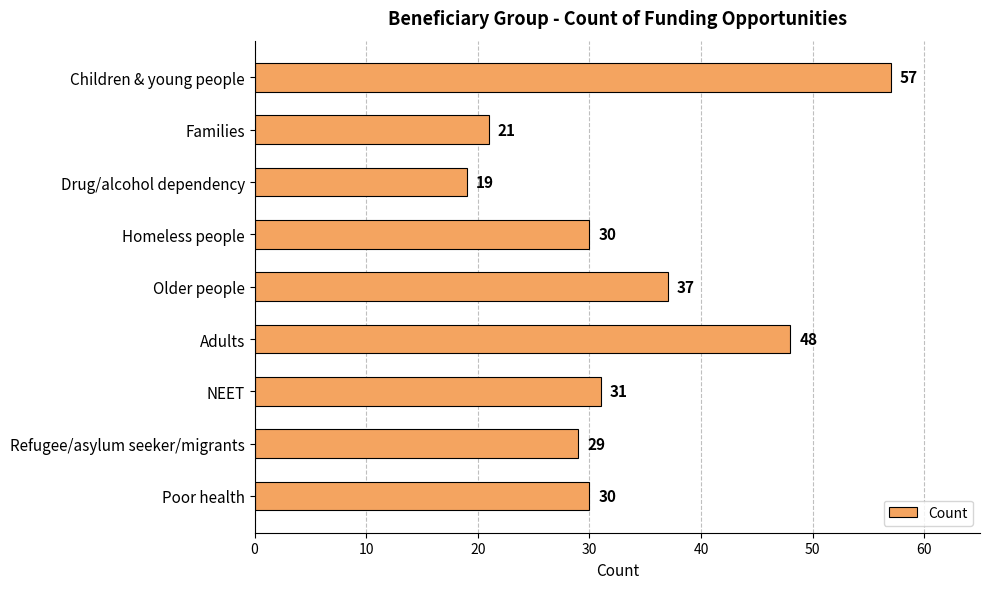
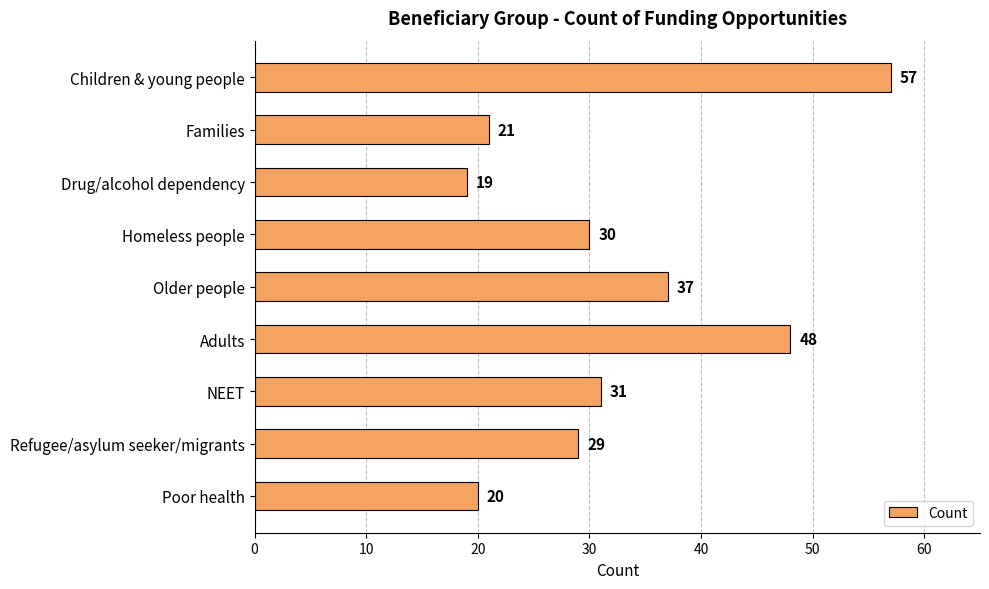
Poor health: 30 -> 20
